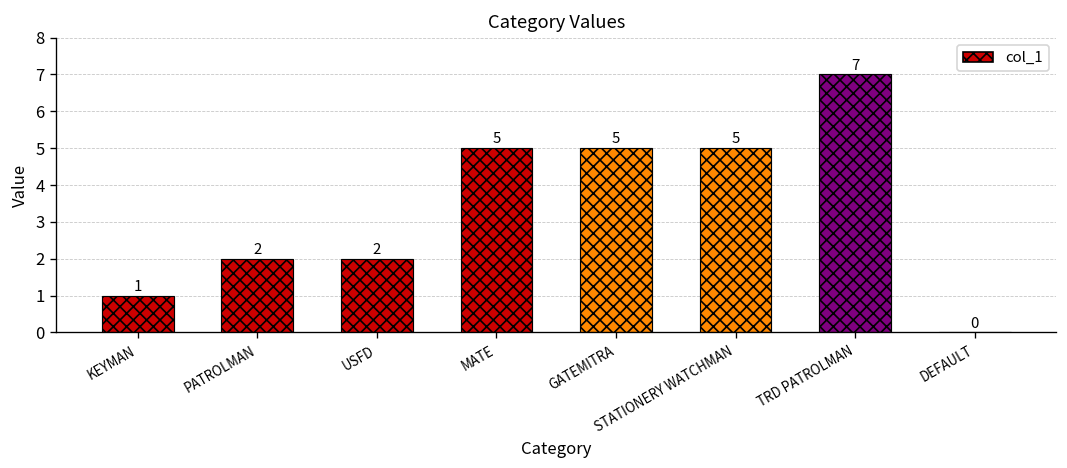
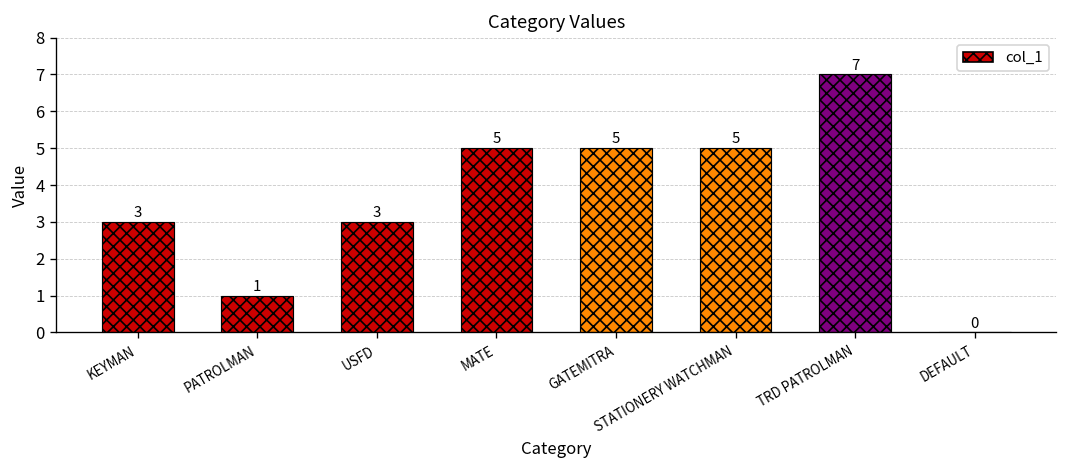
KEYMAN: 1 -> 3
PATROLMAN: 2 -> 1
USFD: 2 -> 3
